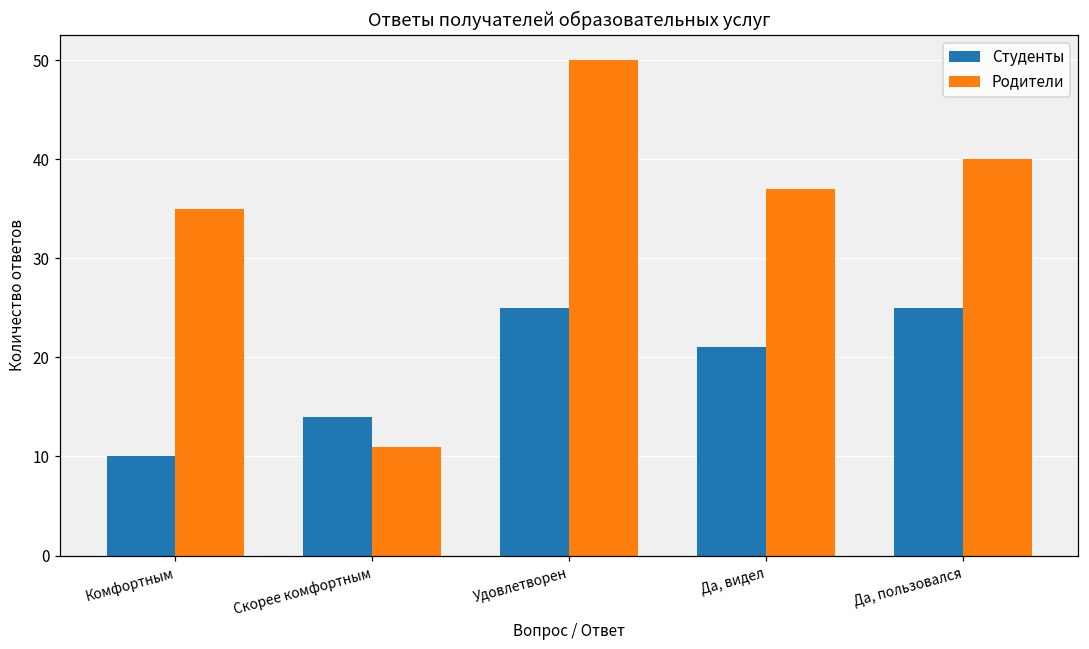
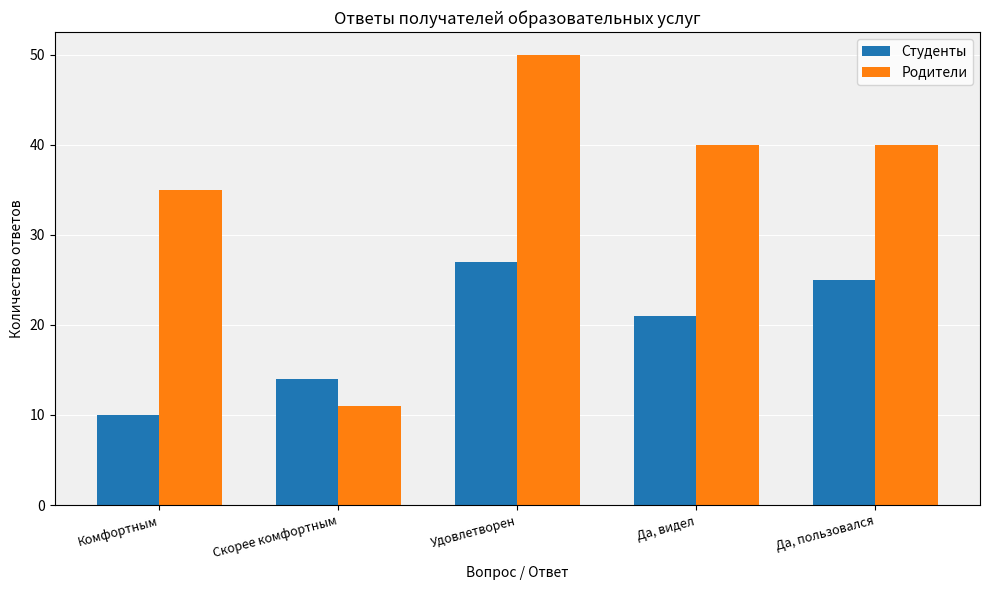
Студенты, Удовлетворен: 25 -> 27
Родители, Да, видел: 37 -> 40
